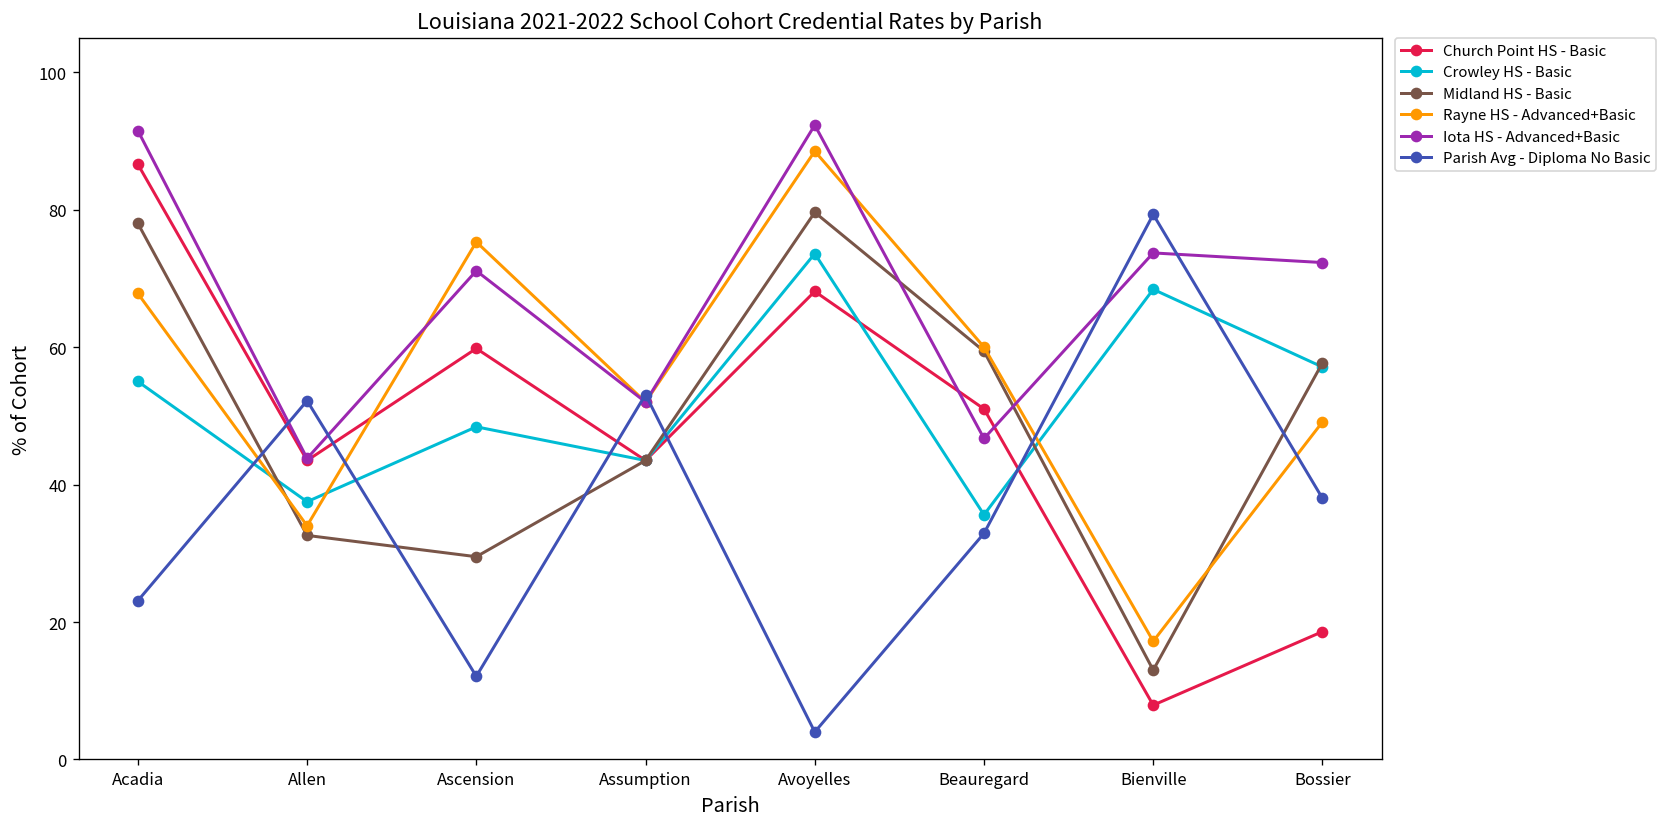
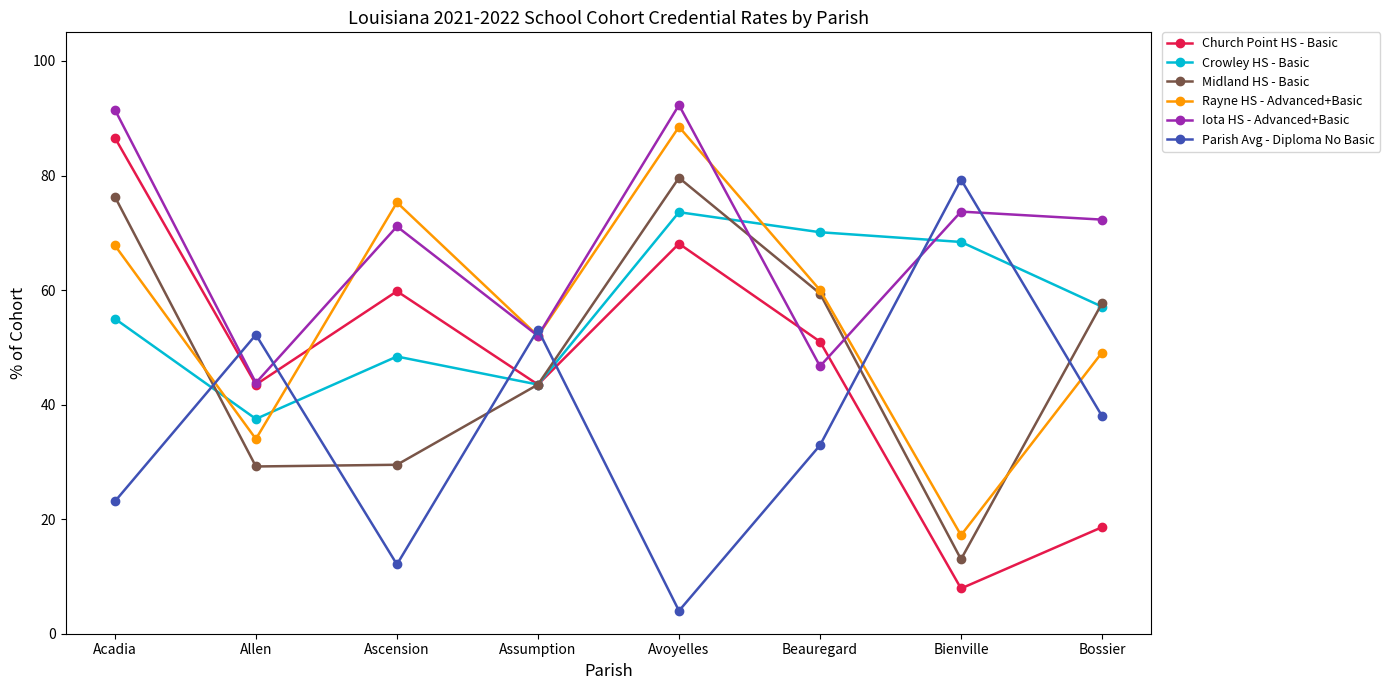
Midland HS - Basic, Acadia: 78 -> 76
Midland HS - Basic, Allen: 33 -> 29
Crowley HS - Basic, Beauregard: 36 -> 70
